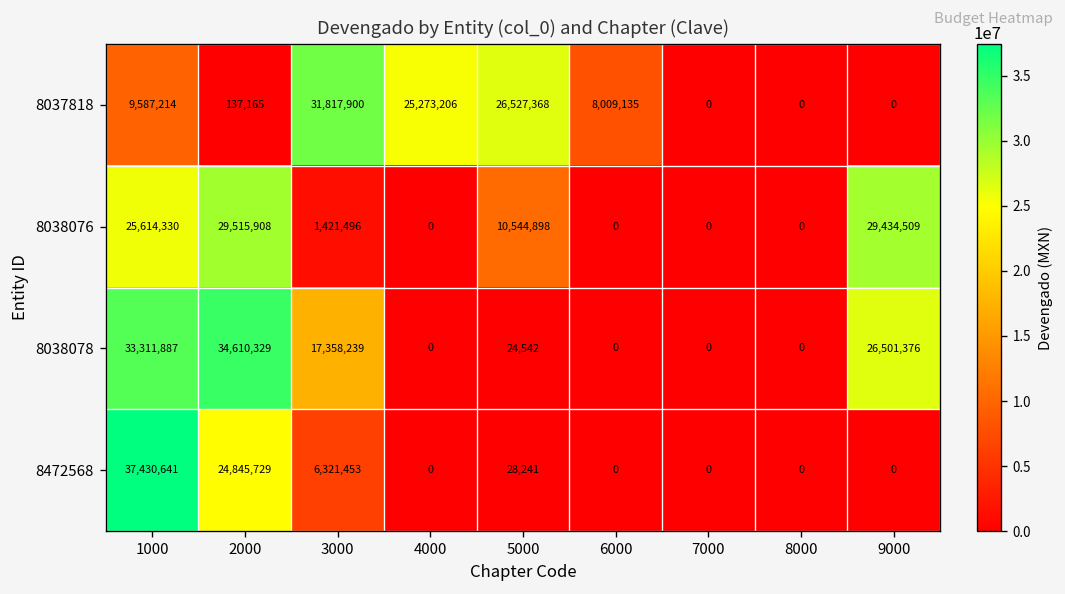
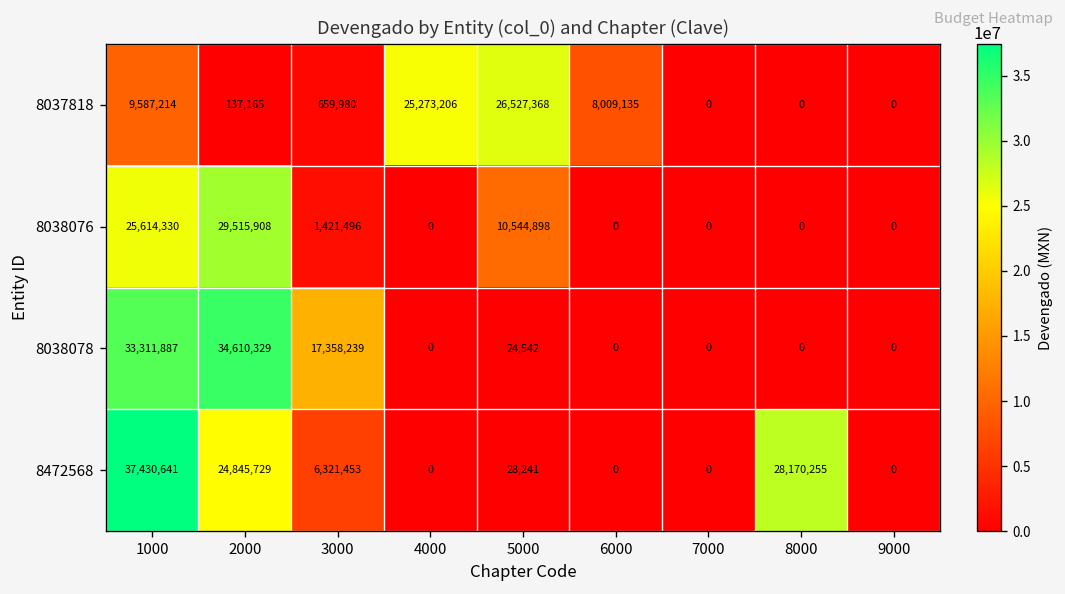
8037818, 3000: 31,817,900 -> 659,980
8038076, 9000: 29,434,509 -> 0
8038078, 9000: 26,501,376 -> 0
8472568, 8000: 0 -> 28,170,255
